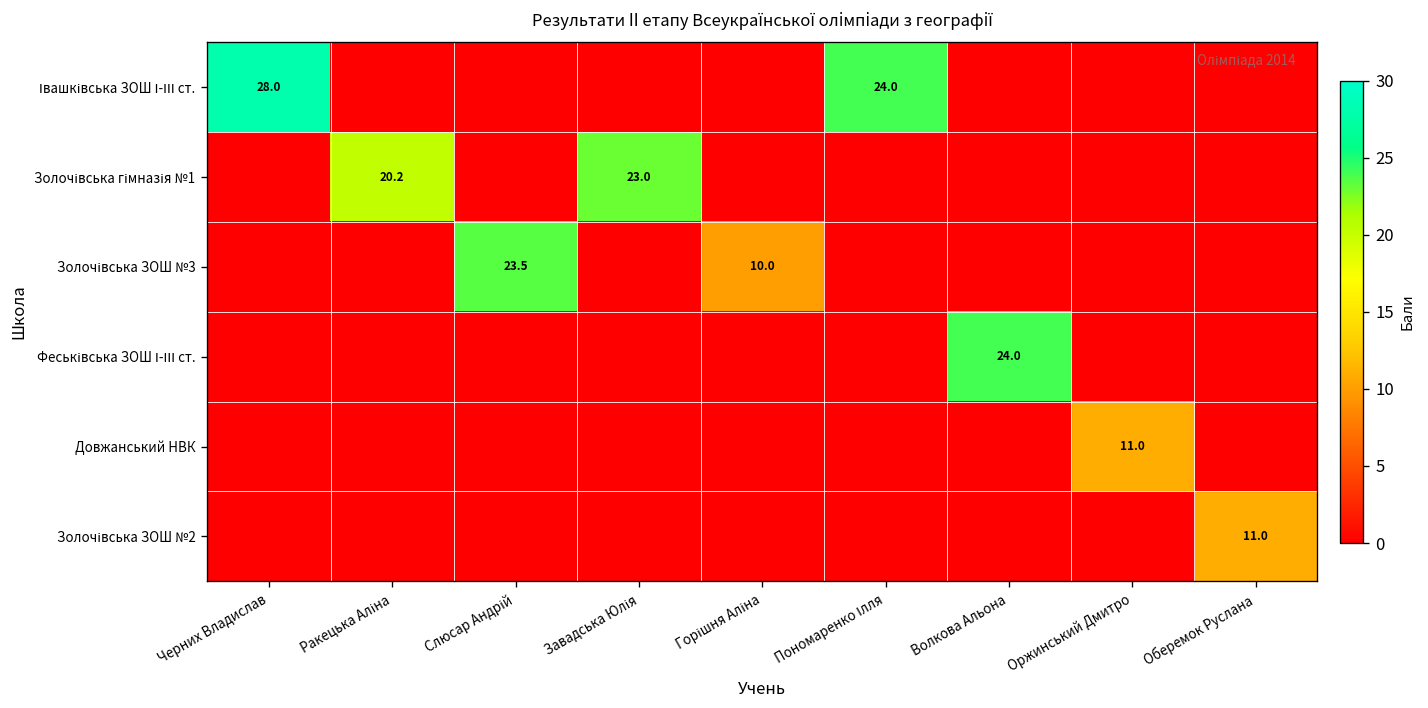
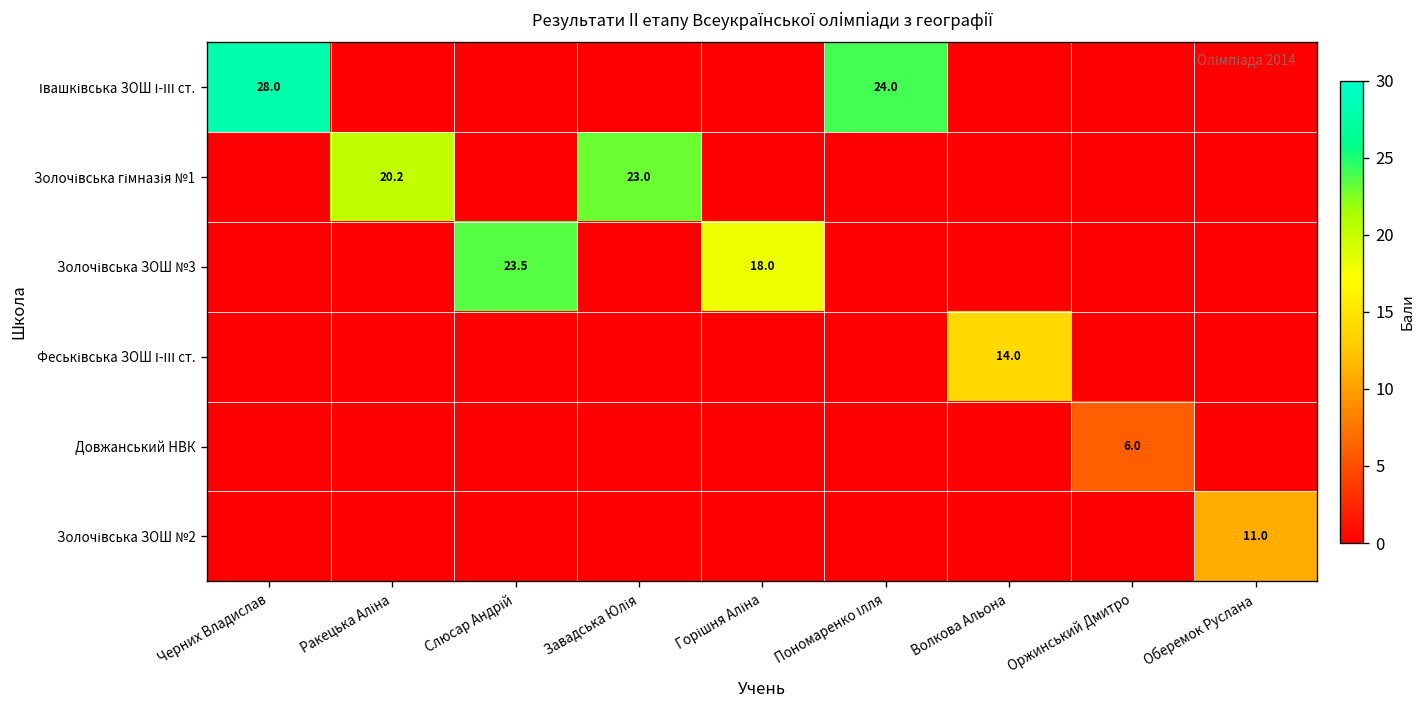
Золочівська ЗОШ №3, Горішня Аліна: 10.0 -> 18.0
Феськівська ЗОШ І-ІІІ ст., Волкова Альона: 24.0 -> 14.0
Довжанський НВК, Оржинський Дмитро: 11.0 -> 6.0
